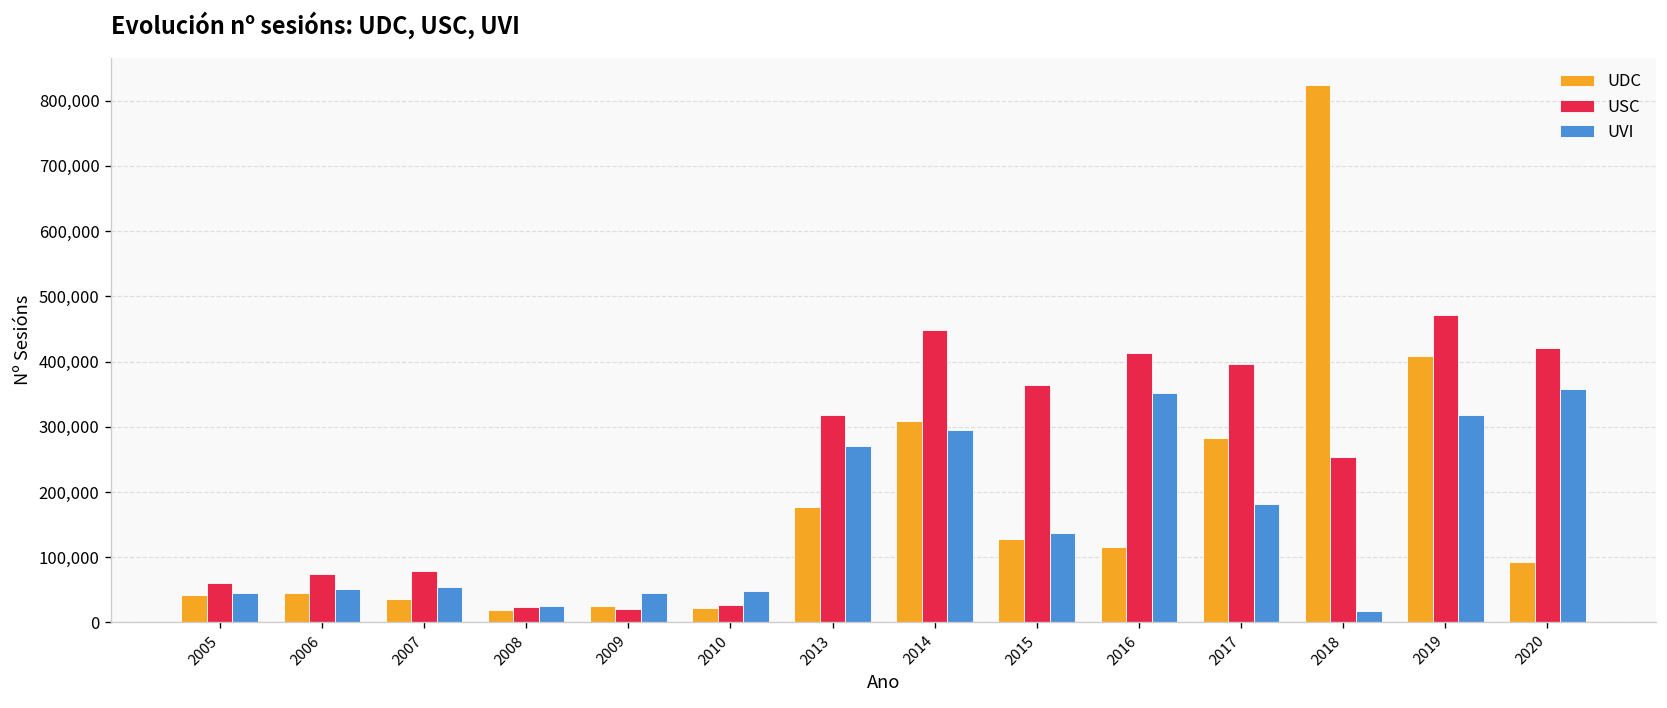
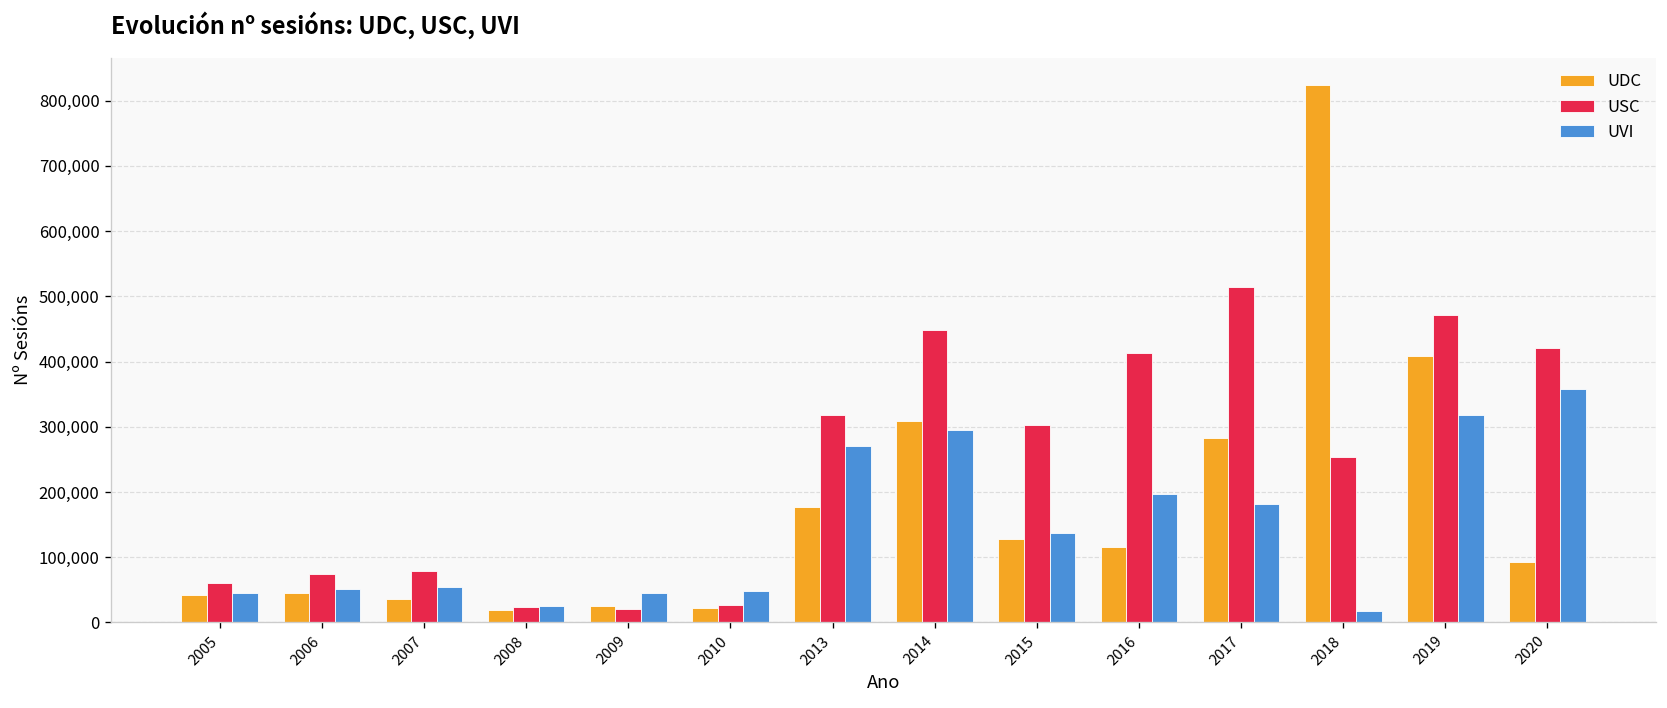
USC, 2015: 360,000 -> 300,000
UVI, 2016: 350,000 -> 200,000
USC, 2017: 400,000 -> 510,000
